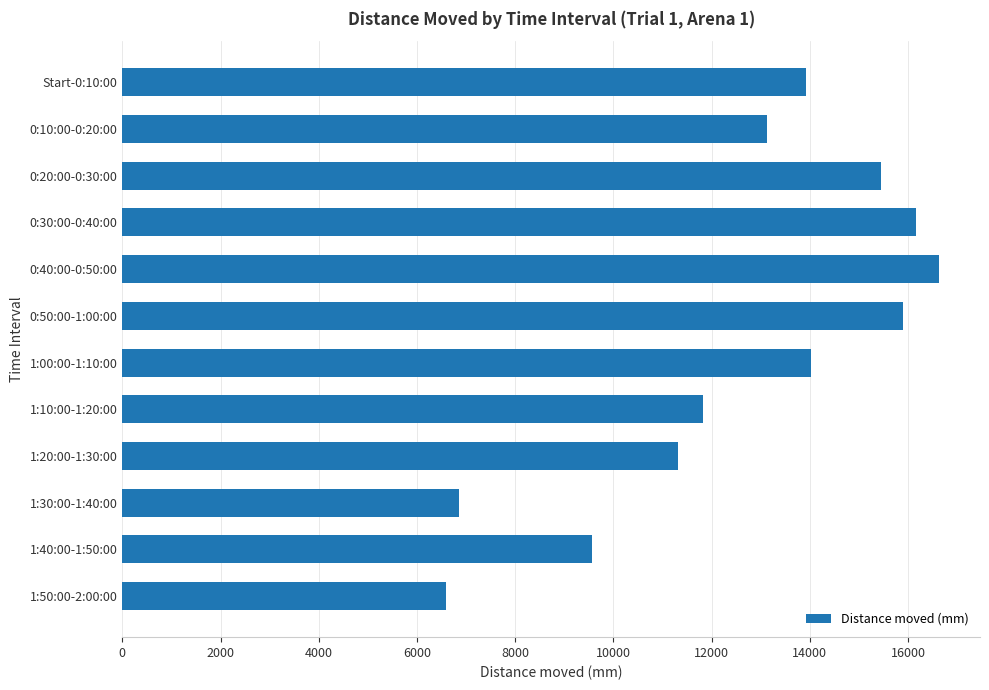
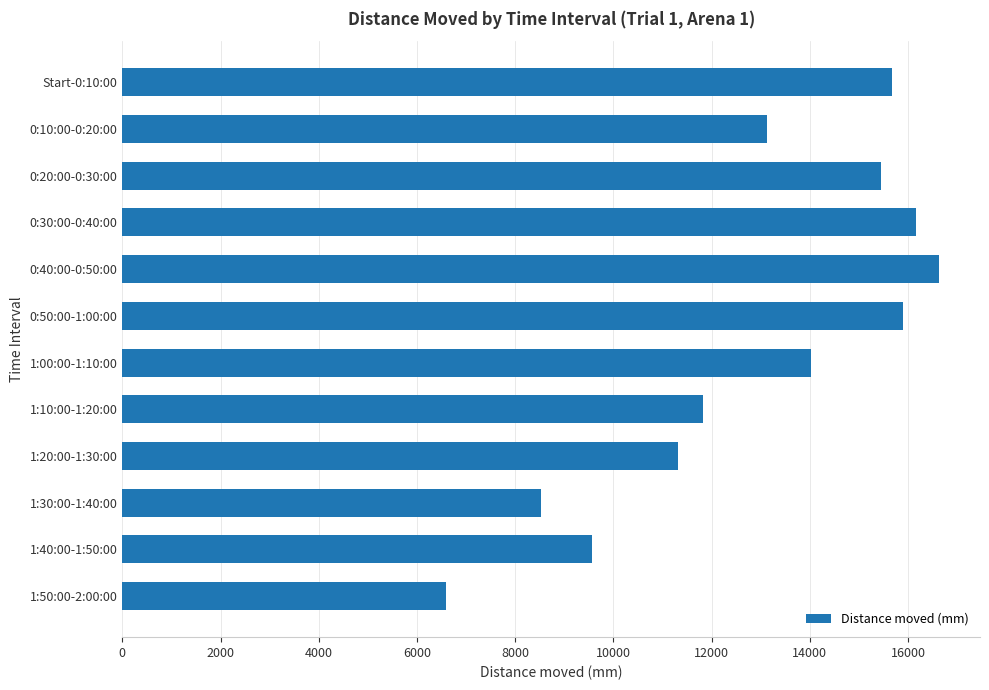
Start-0:10:00: 13900 -> 15700
1:30:00-1:40:00: 6900 -> 8500
